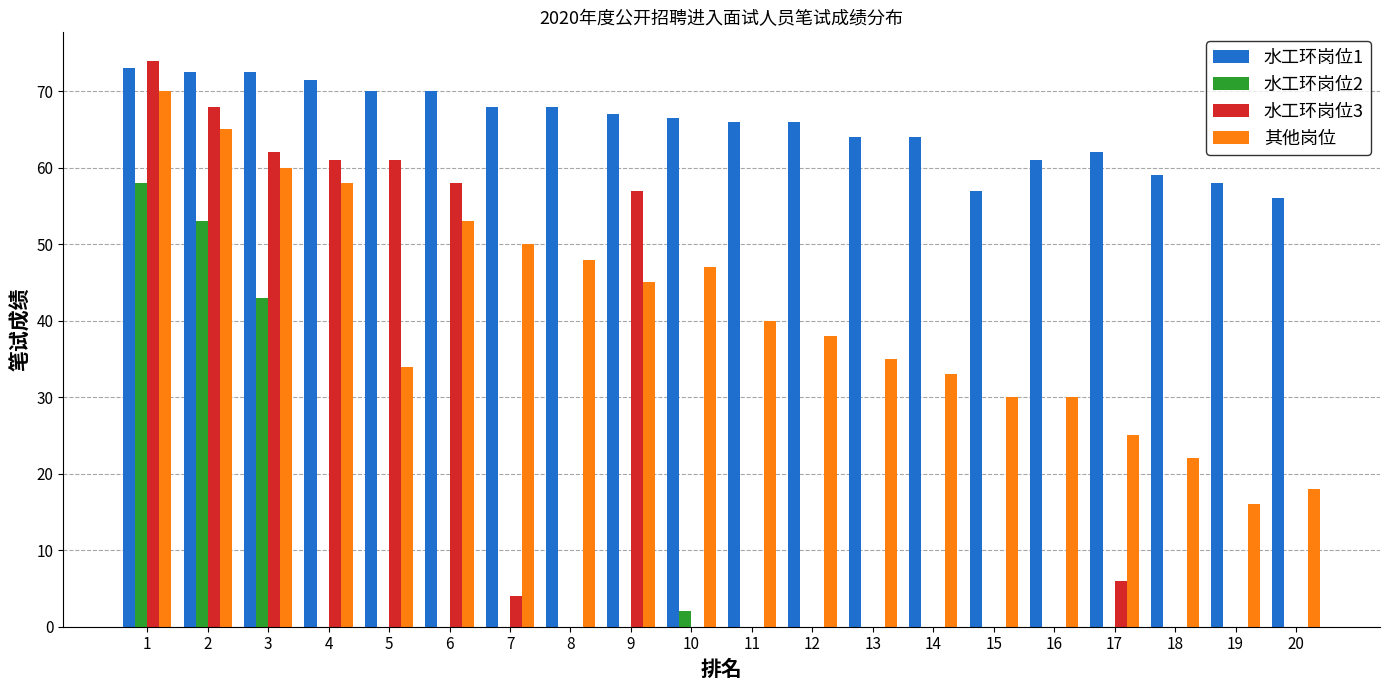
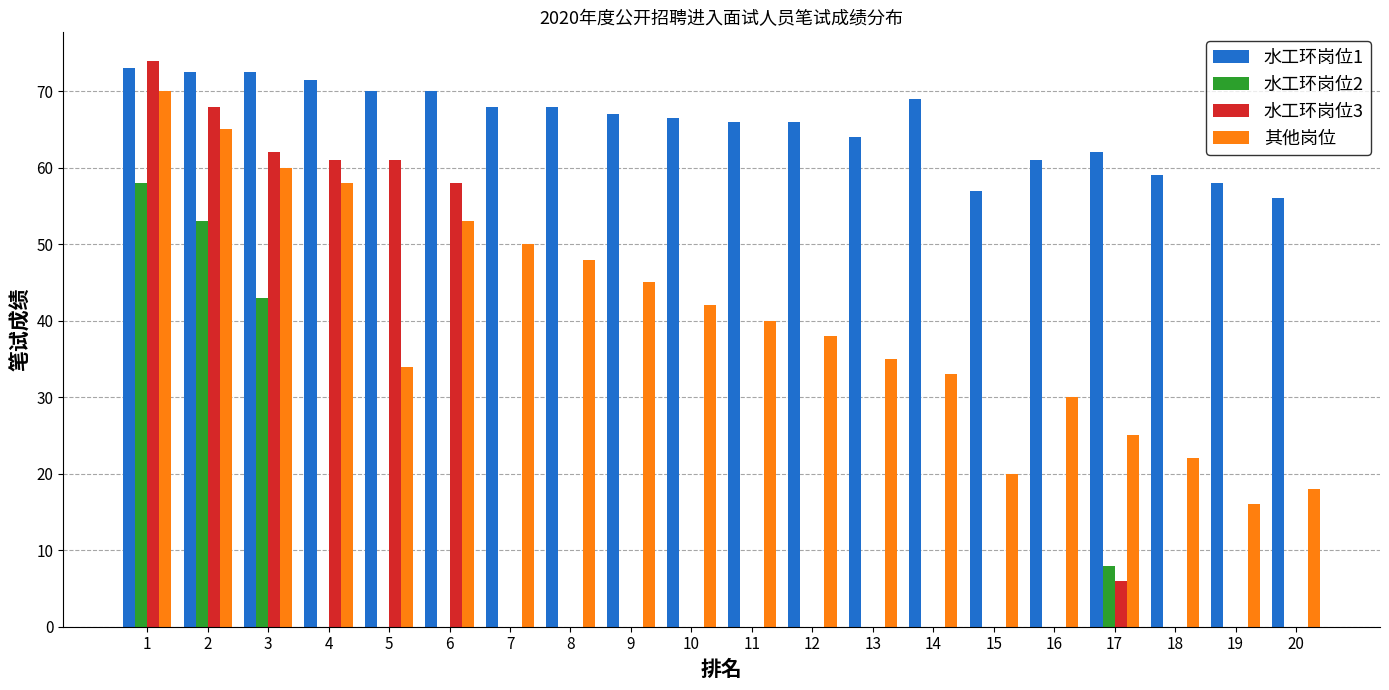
水工环岗位3, 7: 4 -> 0
水工环岗位3, 9: 57 -> 0
水工环岗位2, 10: 2 -> 0
其他岗位, 10: 47 -> 42
水工环岗位1, 14: 64 -> 69
其他岗位, 15: 30 -> 20
水工环岗位2, 17: 0 -> 8
